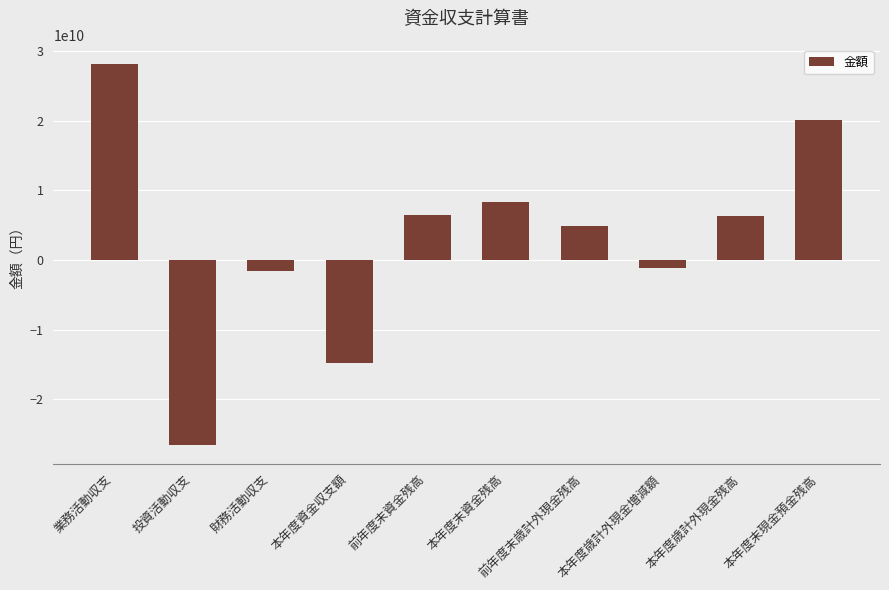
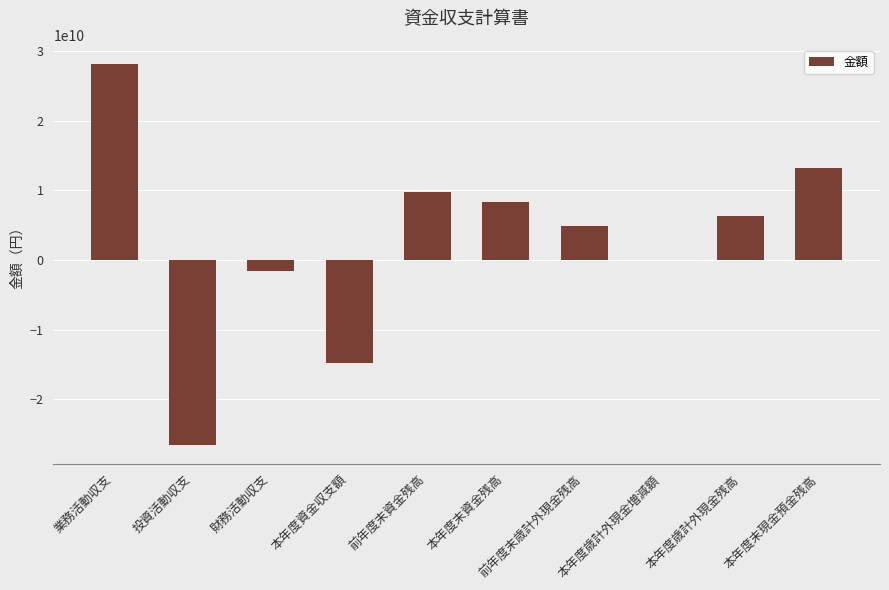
前年度末資金残高: 6000000000 -> 10000000000
本年度歳計外現金増減額: -1000000000 -> 0
本年度末現金預金残高: 20000000000 -> 13000000000
